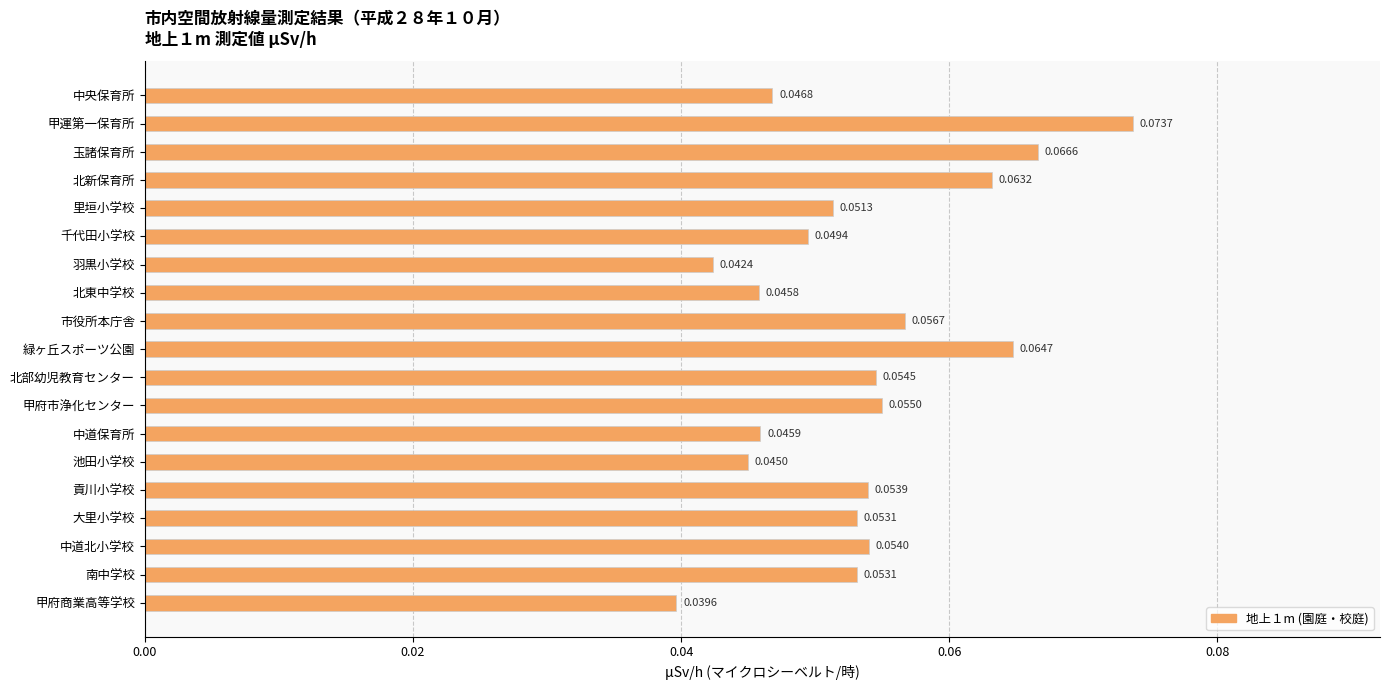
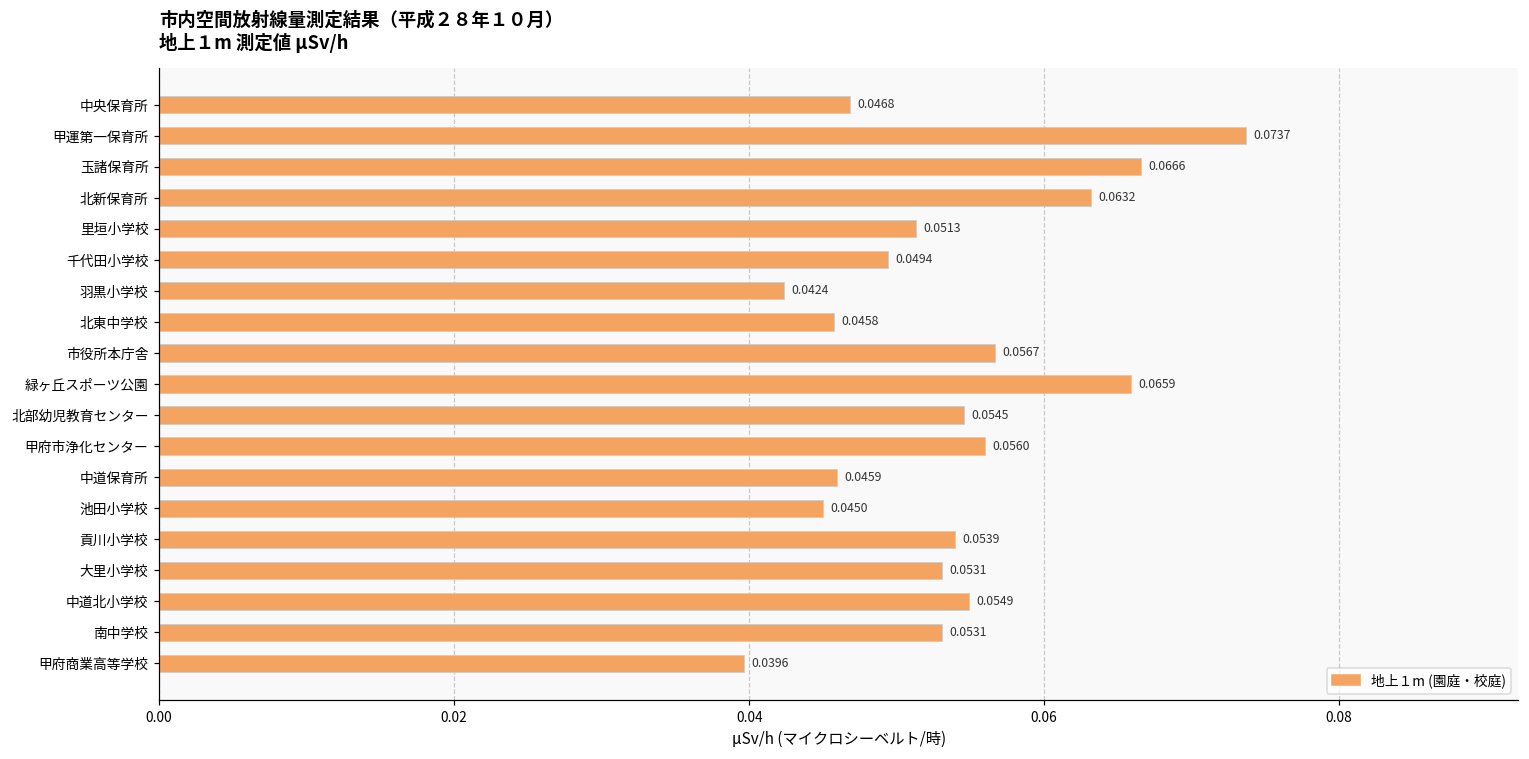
緑ヶ丘スポーツ公園: 0.0647 -> 0.0659
甲府市浄化センター: 0.0550 -> 0.0560
中道北小学校: 0.0540 -> 0.0549
